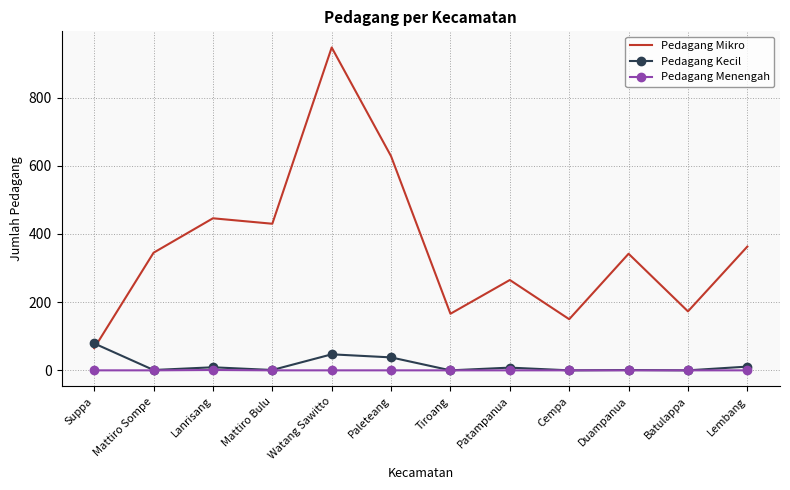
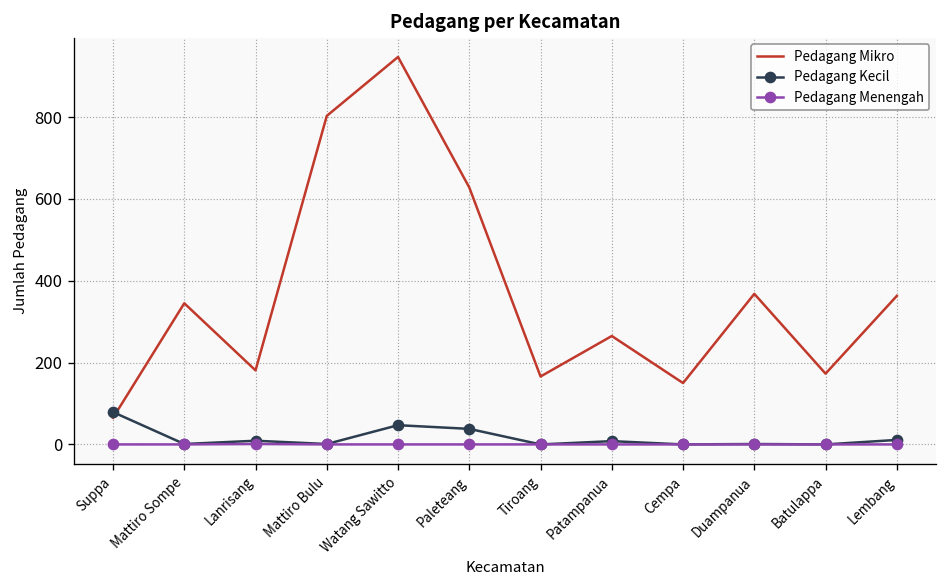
Pedagang Mikro, Lanrisang: 450 -> 180
Pedagang Mikro, Mattiro Bulu: 430 -> 800
Pedagang Mikro, Duampanua: 340 -> 370
